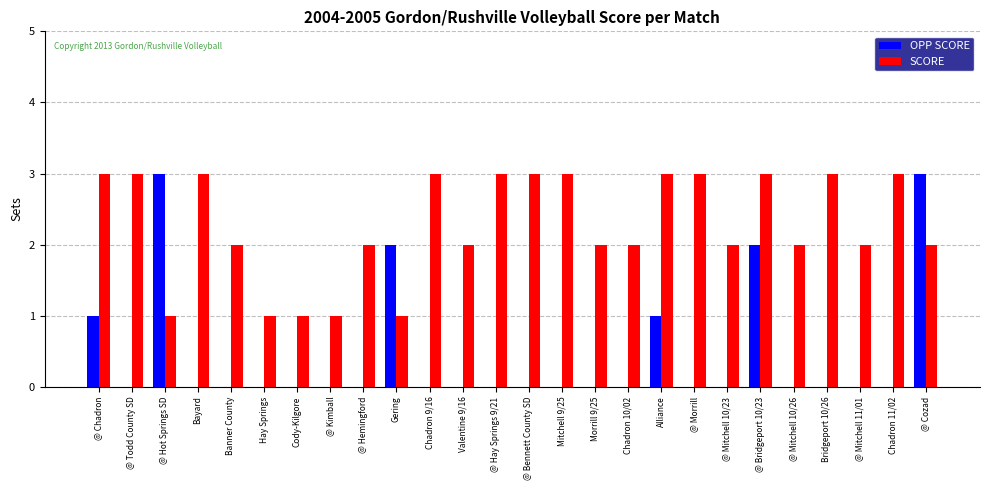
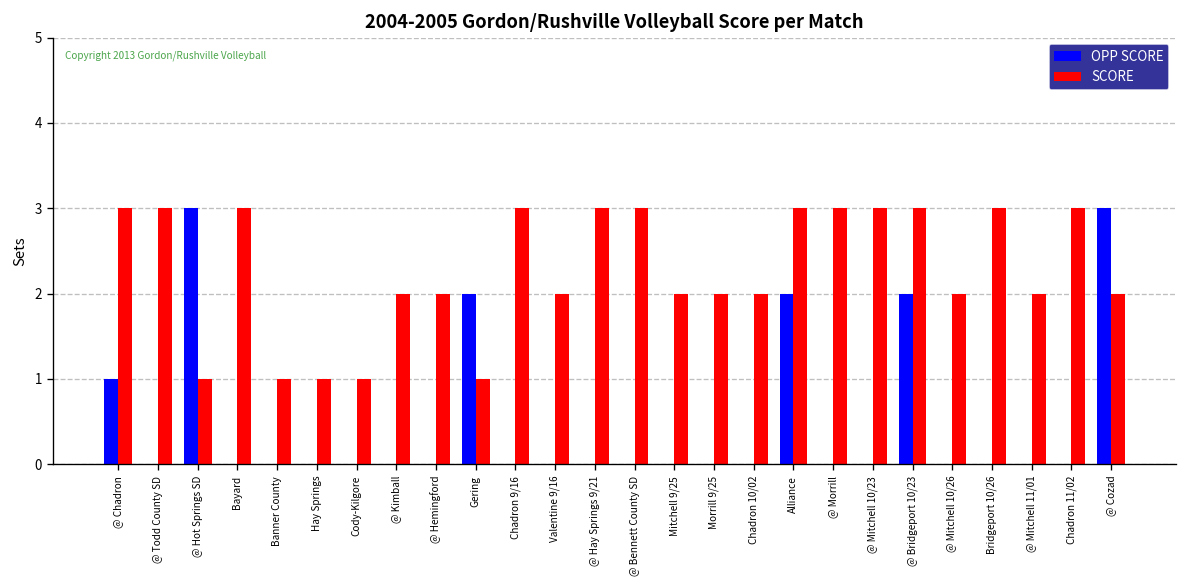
SCORE, Banner County: 2 -> 1
SCORE, @ Kimball: 1 -> 2
SCORE, Mitchell 9/25: 3 -> 2
OPP SCORE, Alliance: 1 -> 2
SCORE, @ Mitchell 10/23: 2 -> 3
